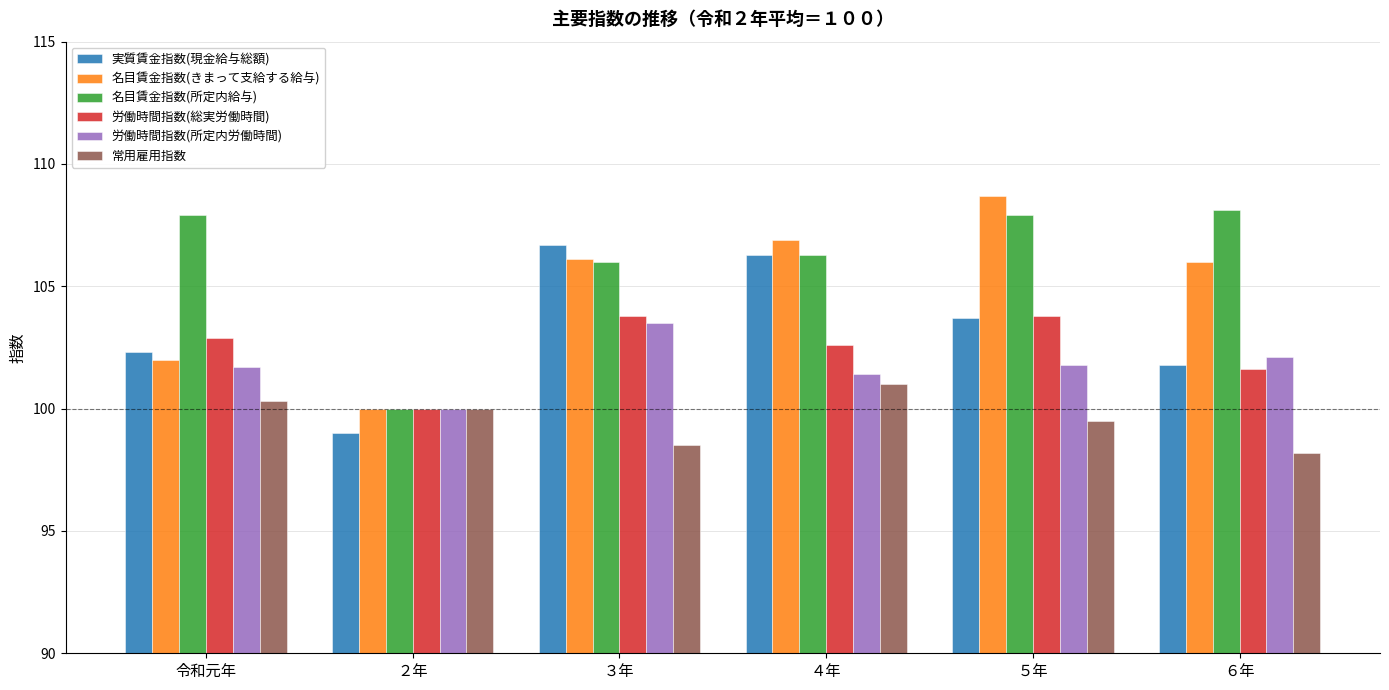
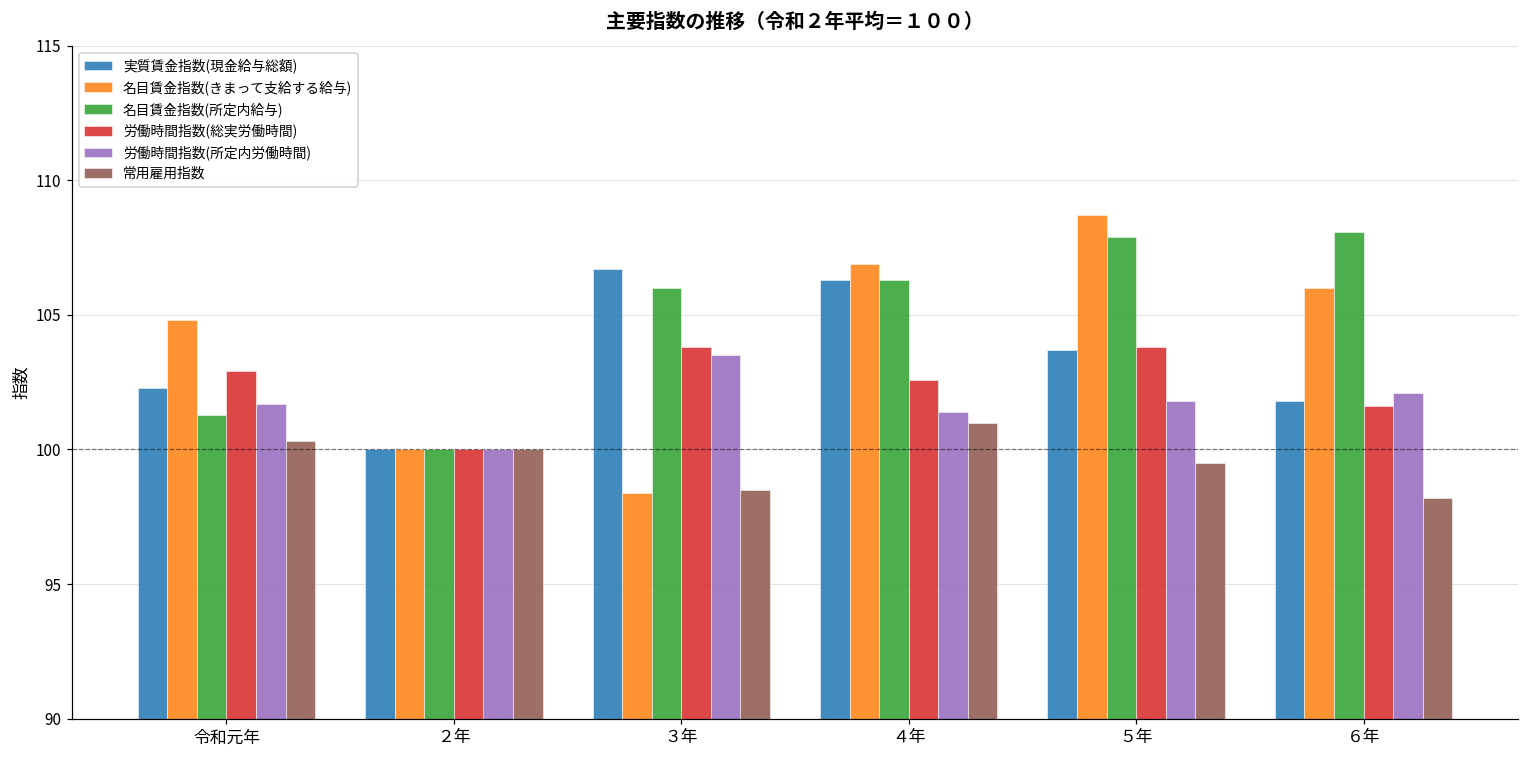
名目賃金指数(きまって支給する給与), 令和元年: 102.0 -> 104.8
名目賃金指数(所定内給与), 令和元年: 107.9 -> 101.3
実質賃金指数(現金給与総額), ２年: 99 -> 100
名目賃金指数(きまって支給する給与), ３年: 106.1 -> 98.4
